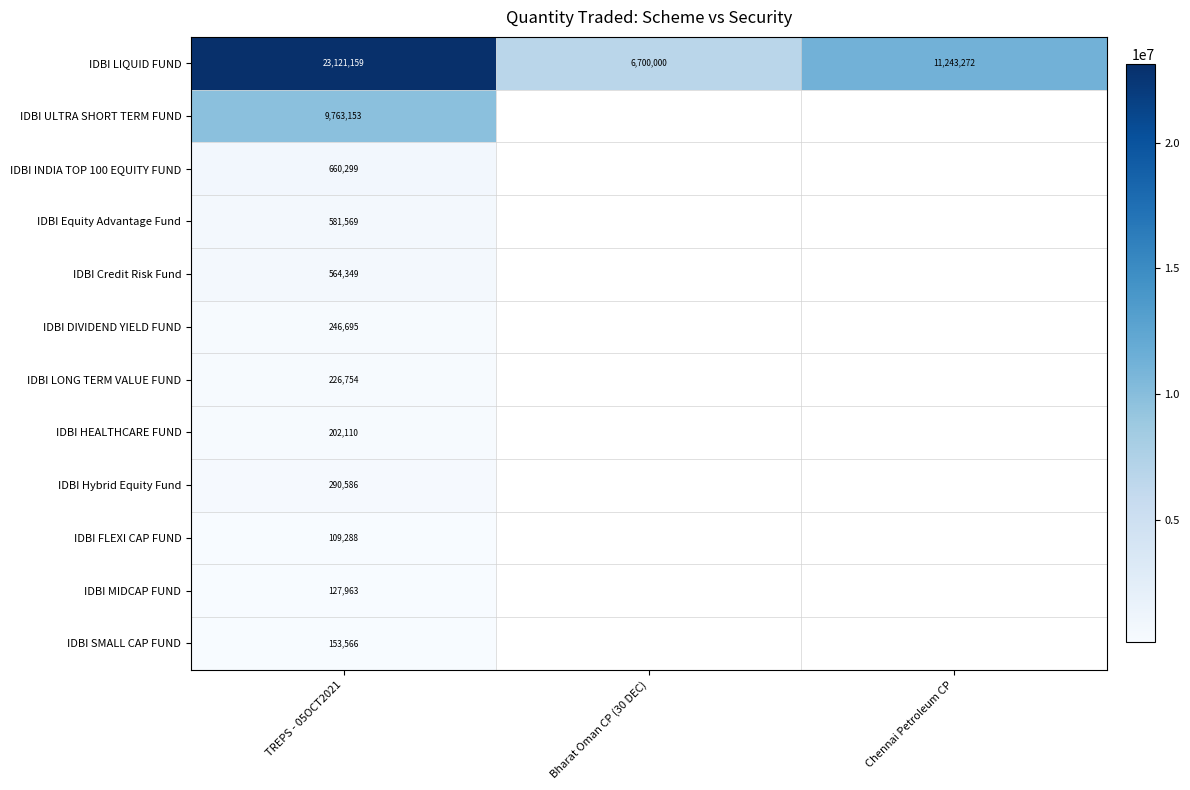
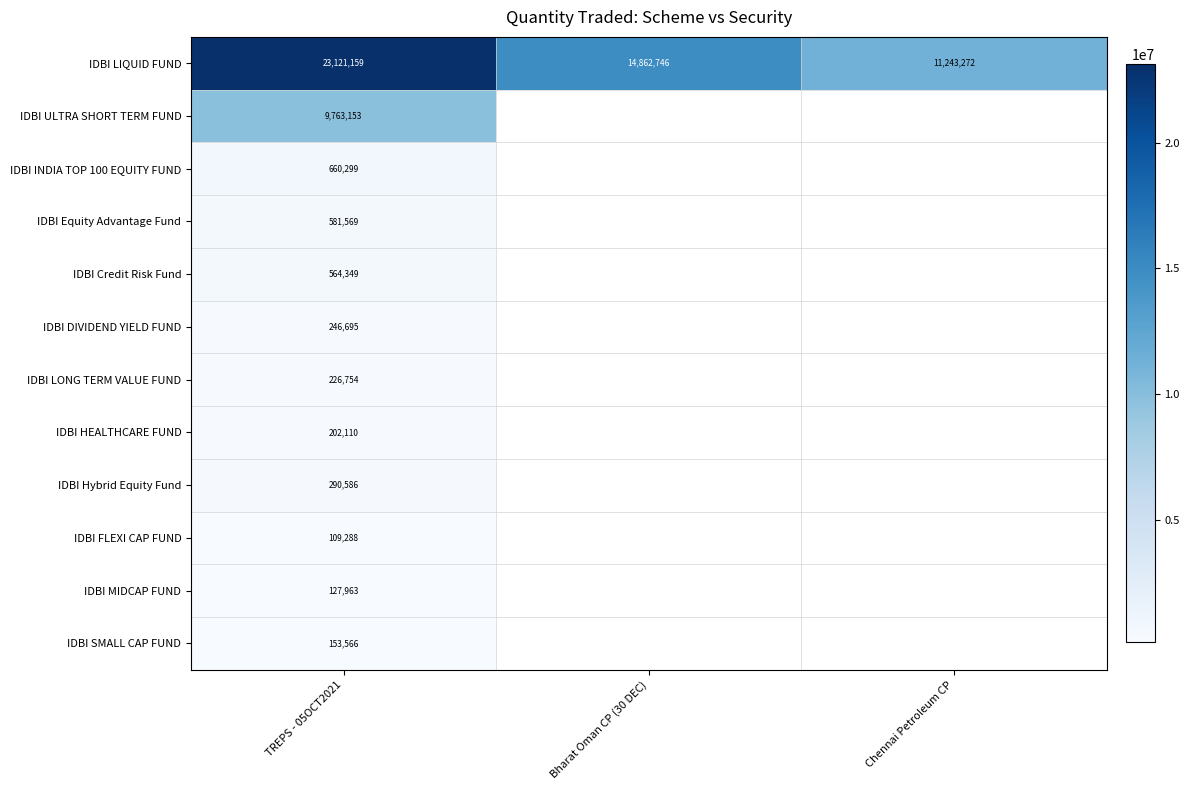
IDBI LIQUID FUND, Bharat Oman CP (30 DEC): 6,700,000 -> 14,862,746
